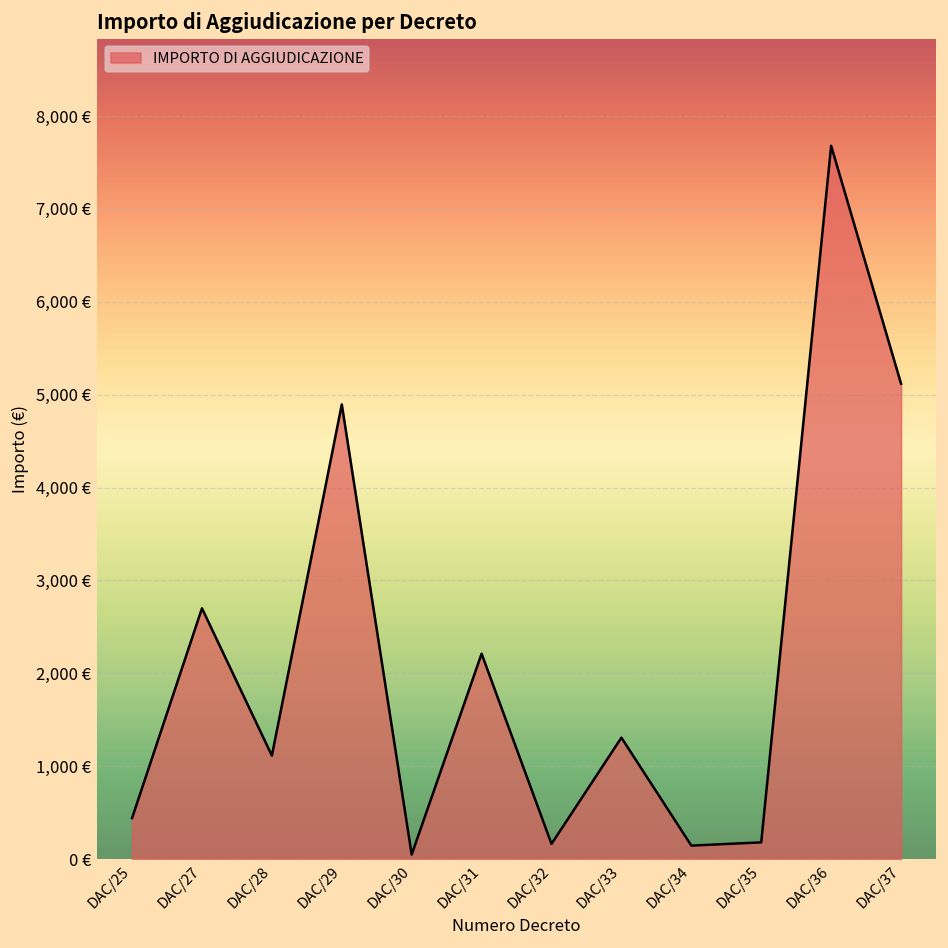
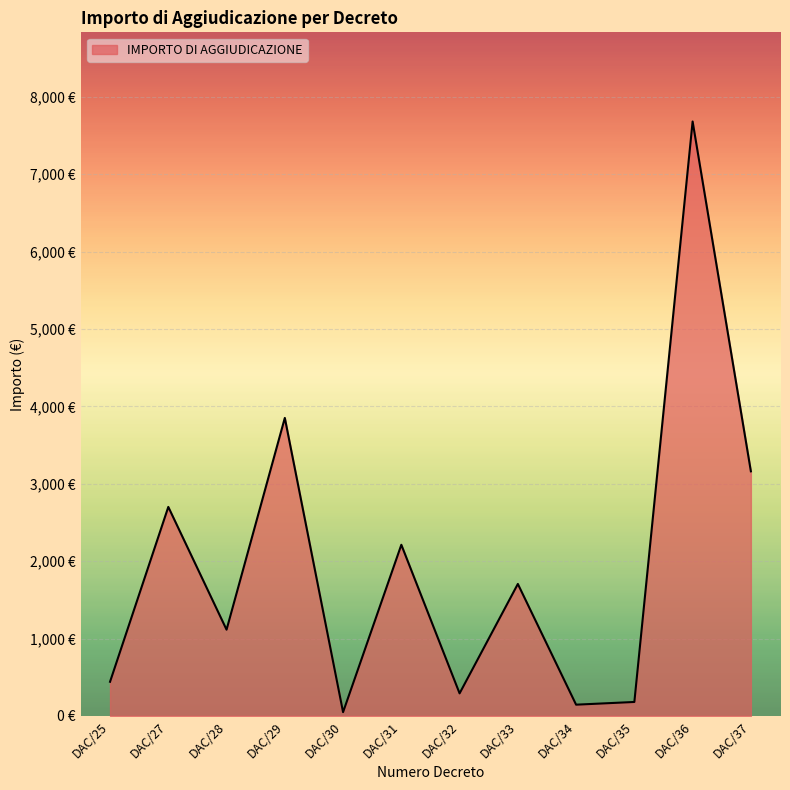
DAC/29: 4,900 € -> 3,900 €
DAC/32: 200 € -> 300 €
DAC/33: 1,300 € -> 1,700 €
DAC/37: 5,100 € -> 3,200 €
